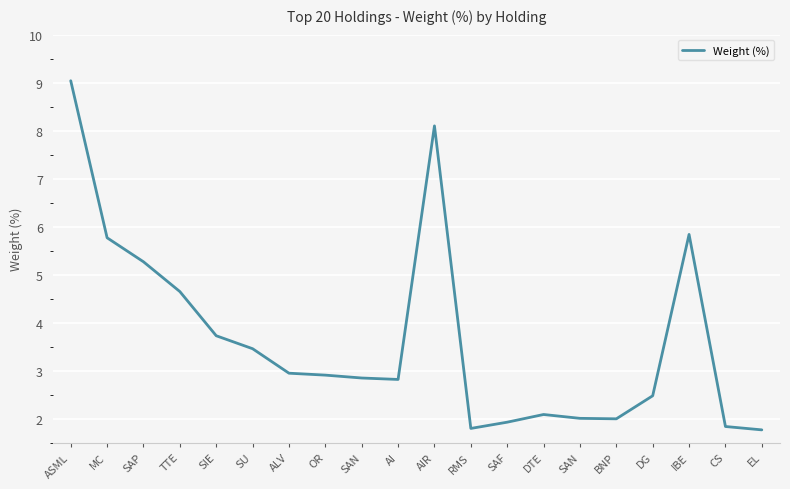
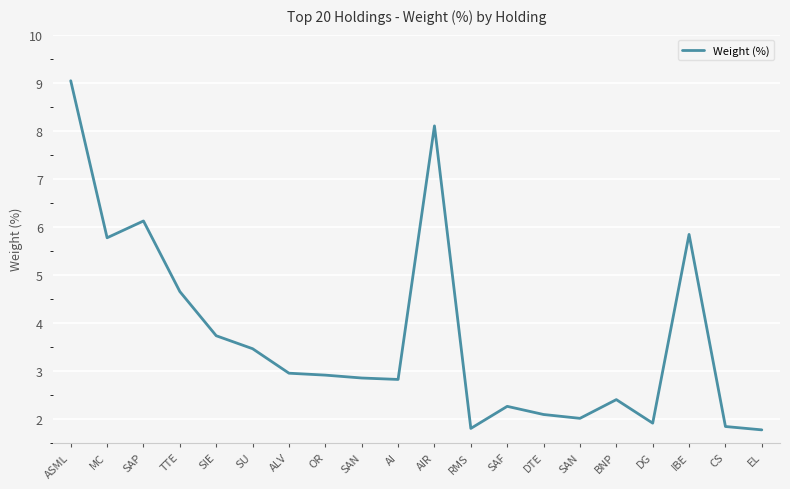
SAP: 5.3 -> 6.1
SAF: 1.9 -> 2.3
BNP: 2.0 -> 2.4
DG: 2.5 -> 1.9
